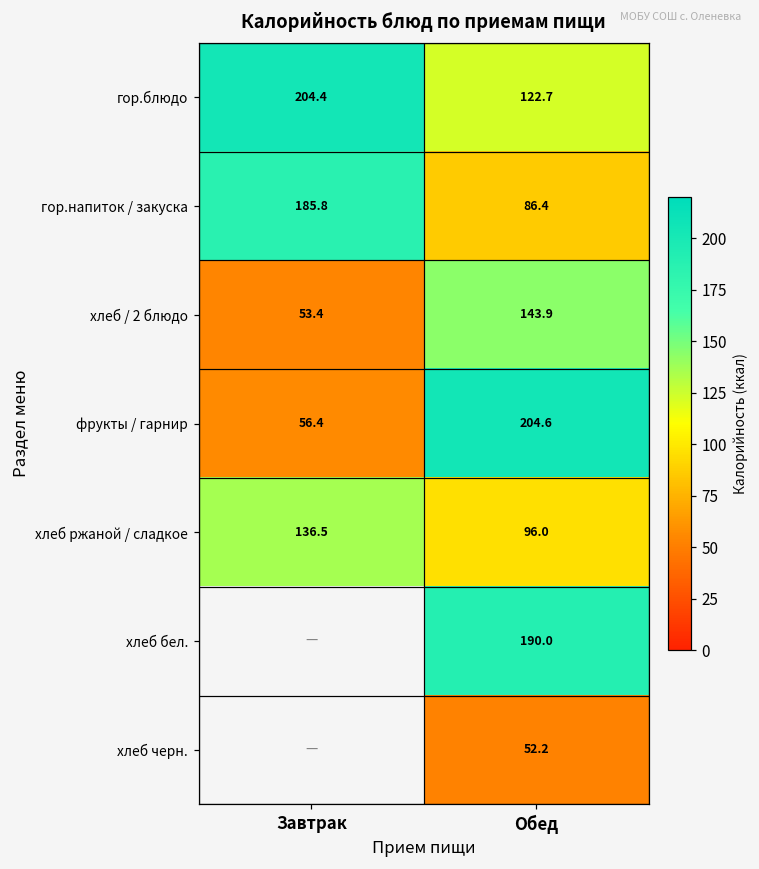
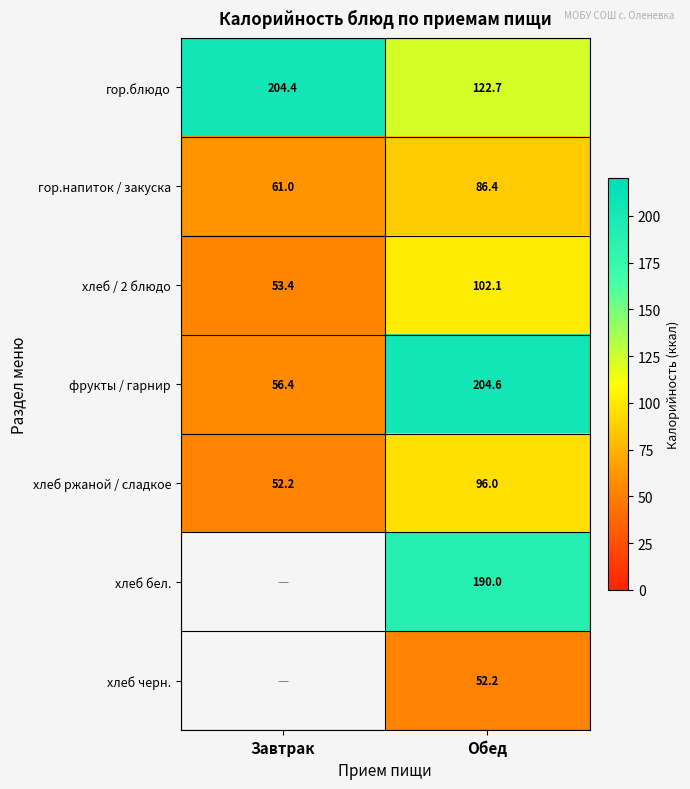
гор.напиток / закуска, Завтрак: 185.8 -> 61.0
хлеб / 2 блюдо, Обед: 143.9 -> 102.1
хлеб ржаной / сладкое, Завтрак: 136.5 -> 52.2
